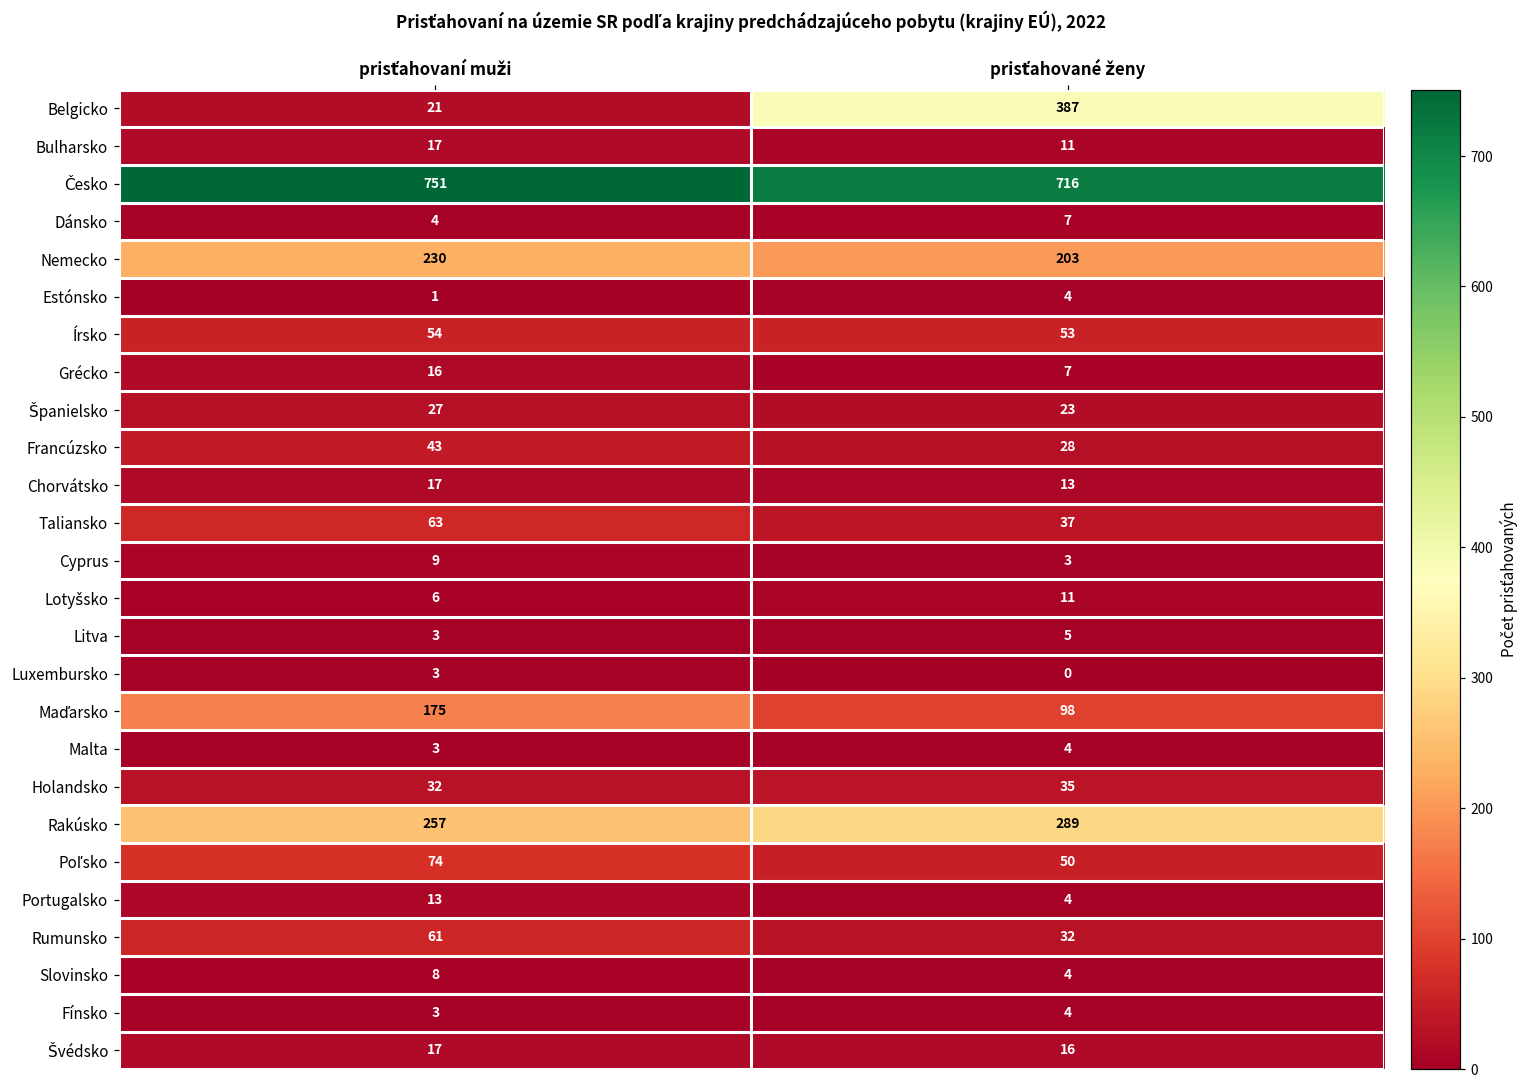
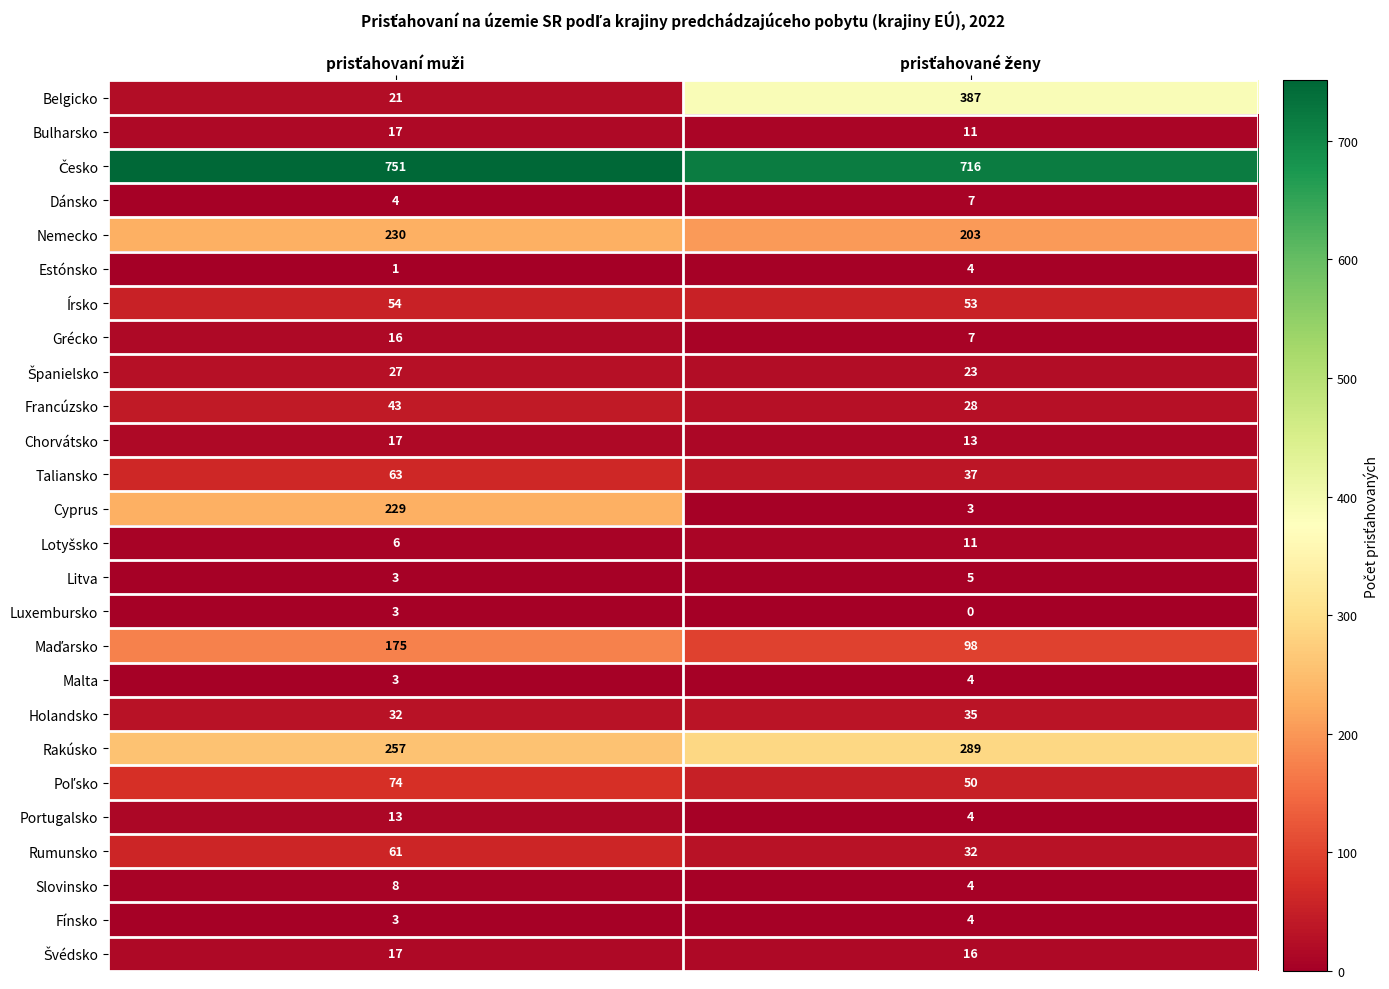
Cyprus, prisťahovaní muži: 9 -> 229
